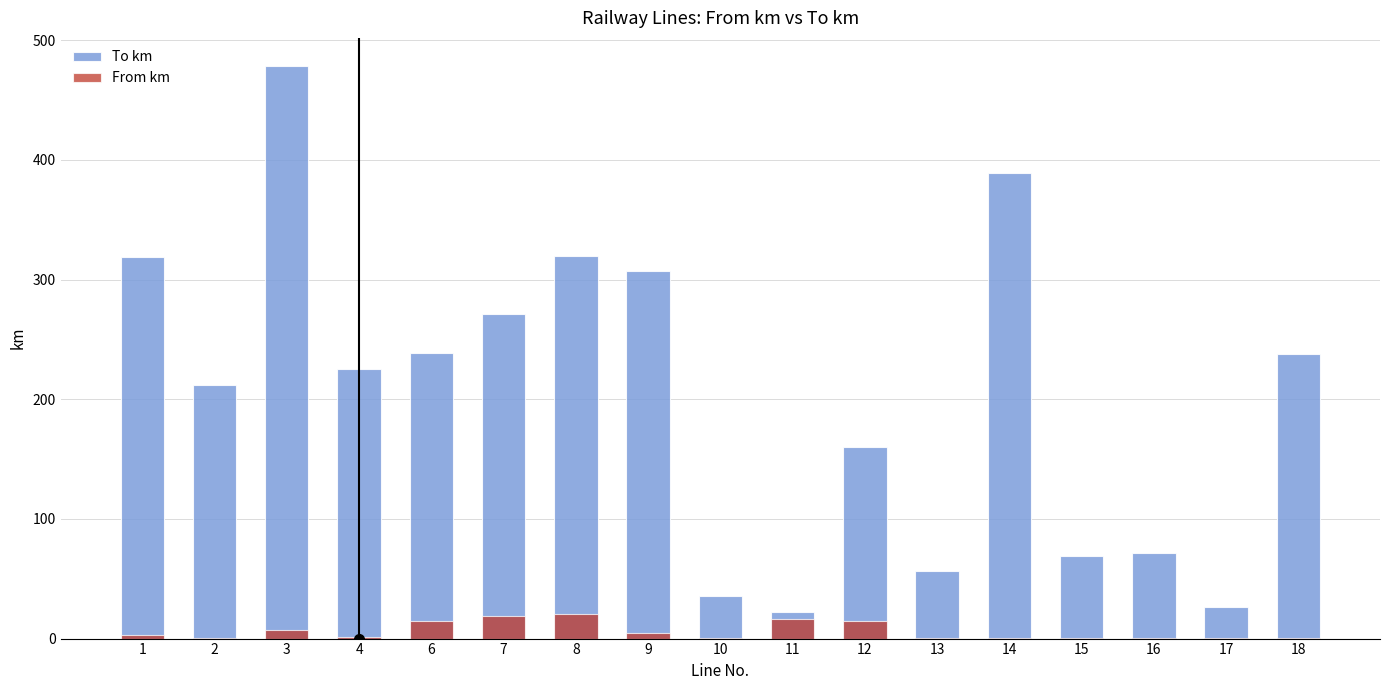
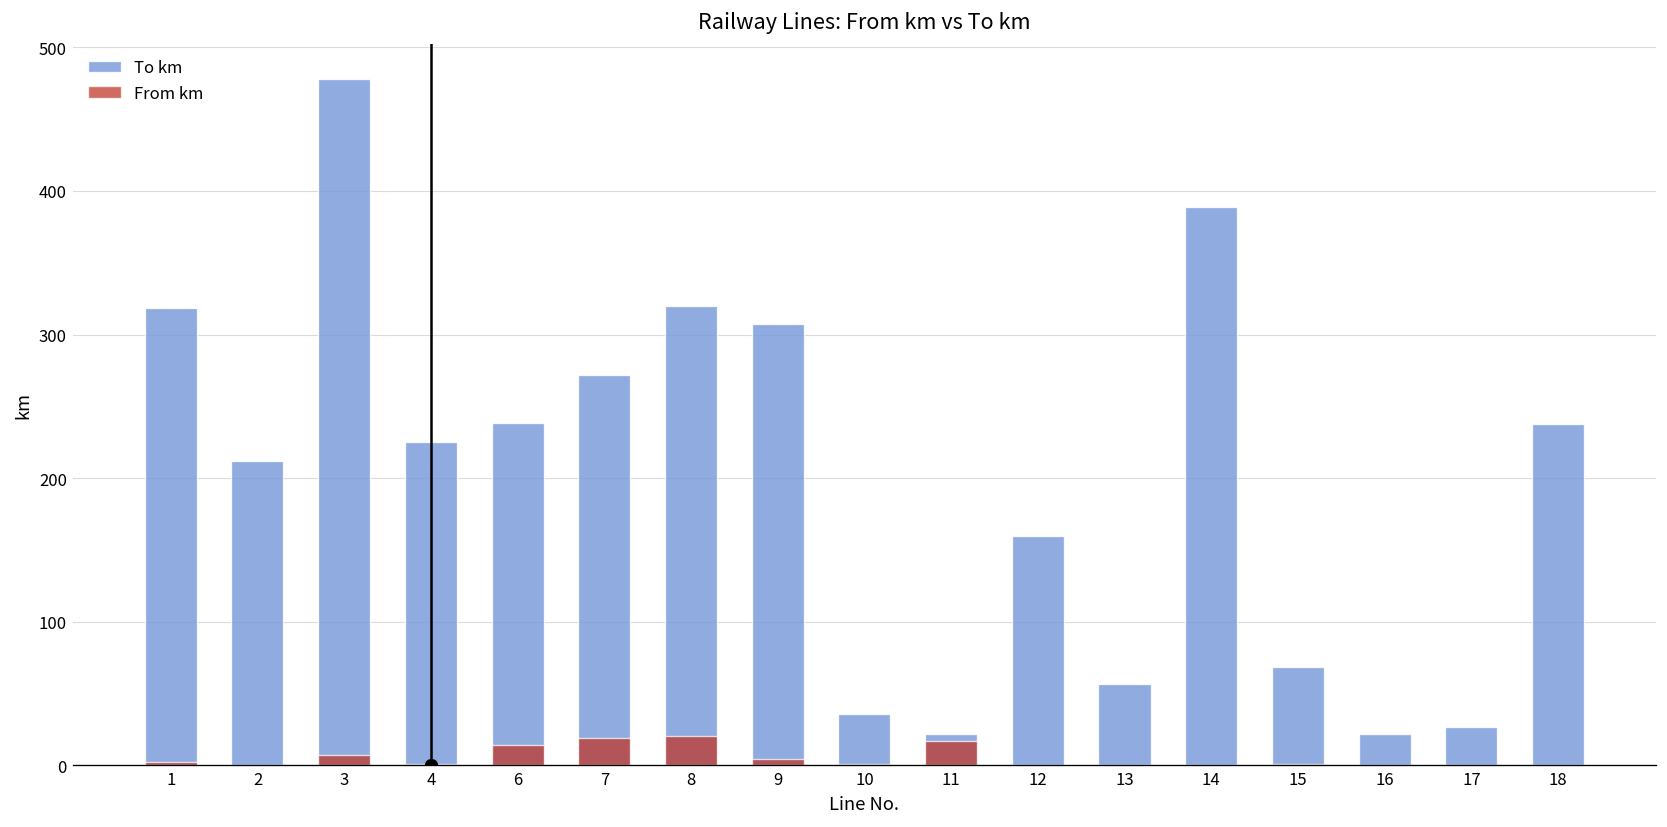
From km, 12: 15 -> 0
To km, 16: 71 -> 22
